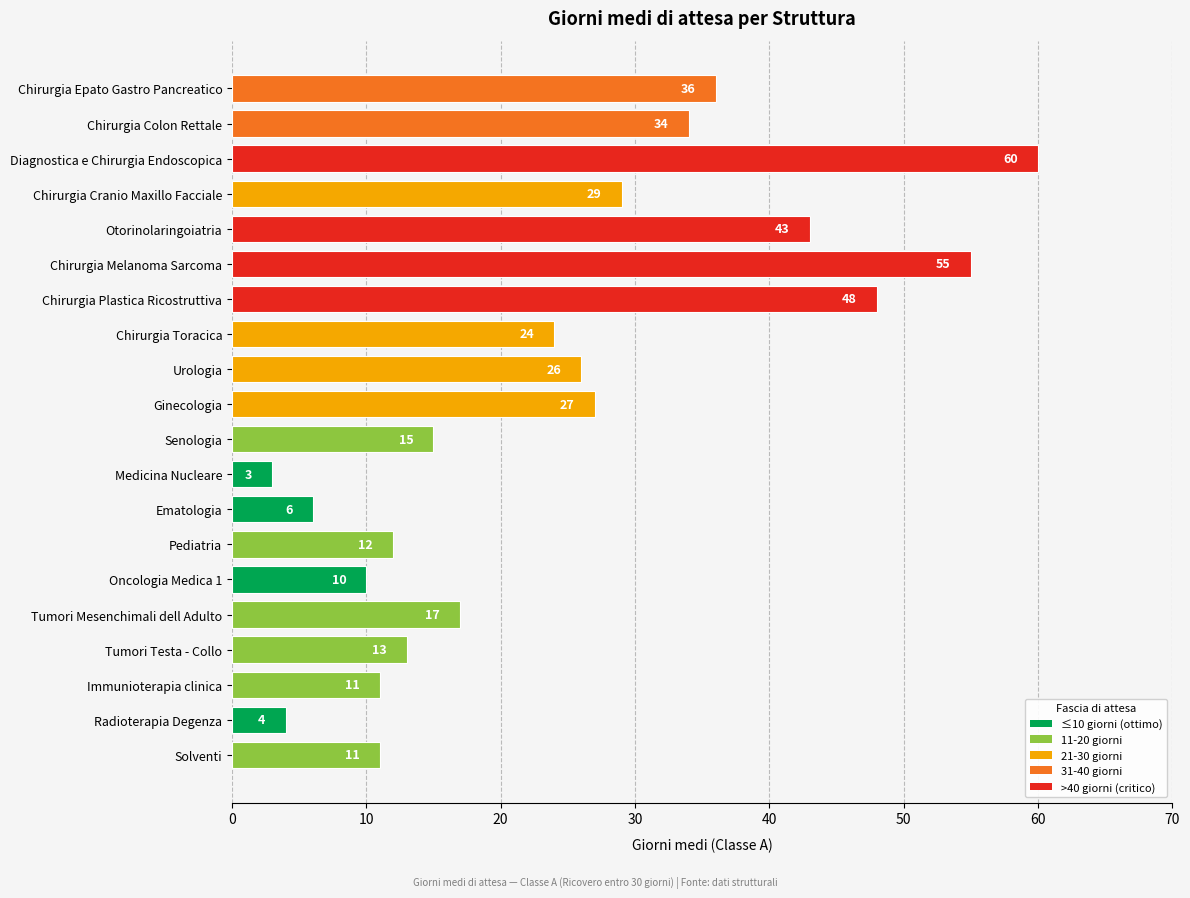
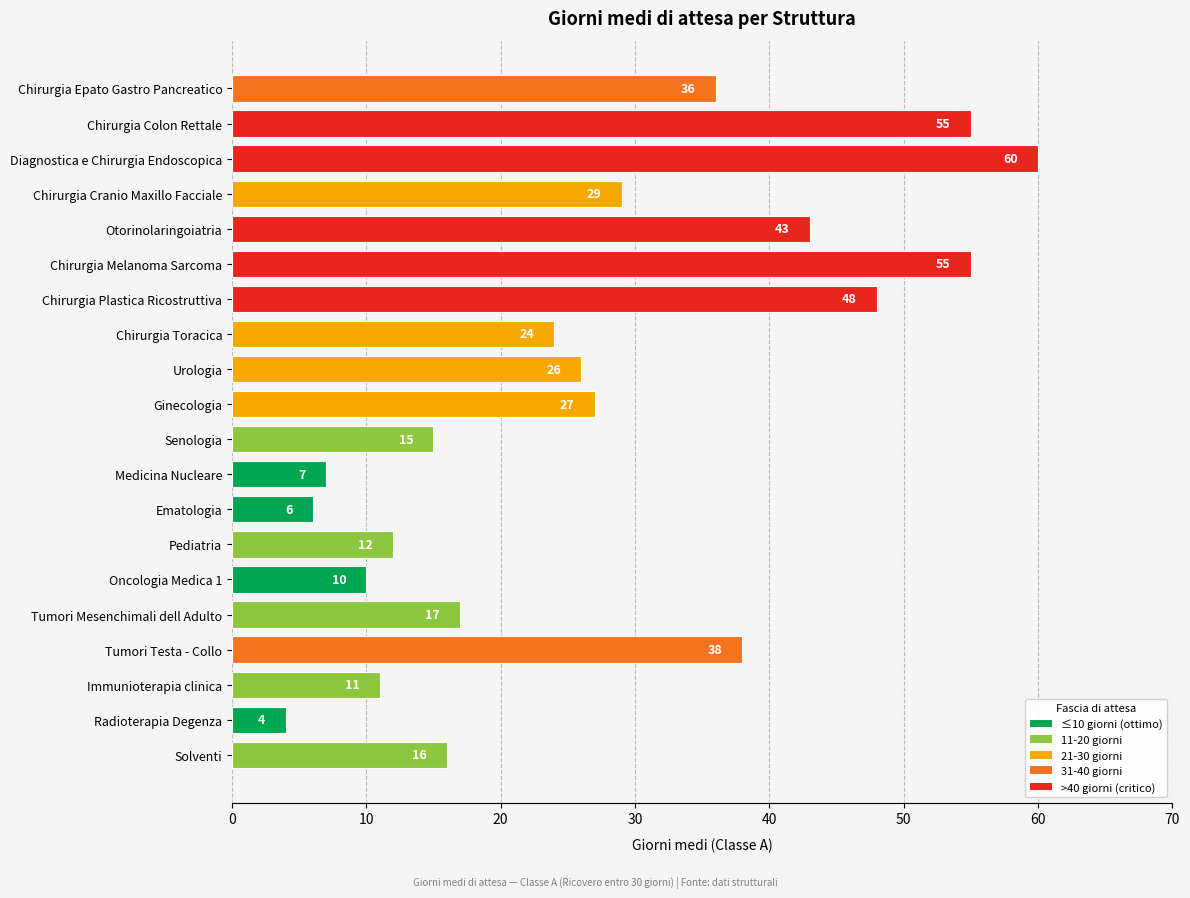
Chirurgia Colon Rettale: 34 -> 55
Medicina Nucleare: 3 -> 7
Tumori Testa - Collo: 13 -> 38
Solventi: 11 -> 16
